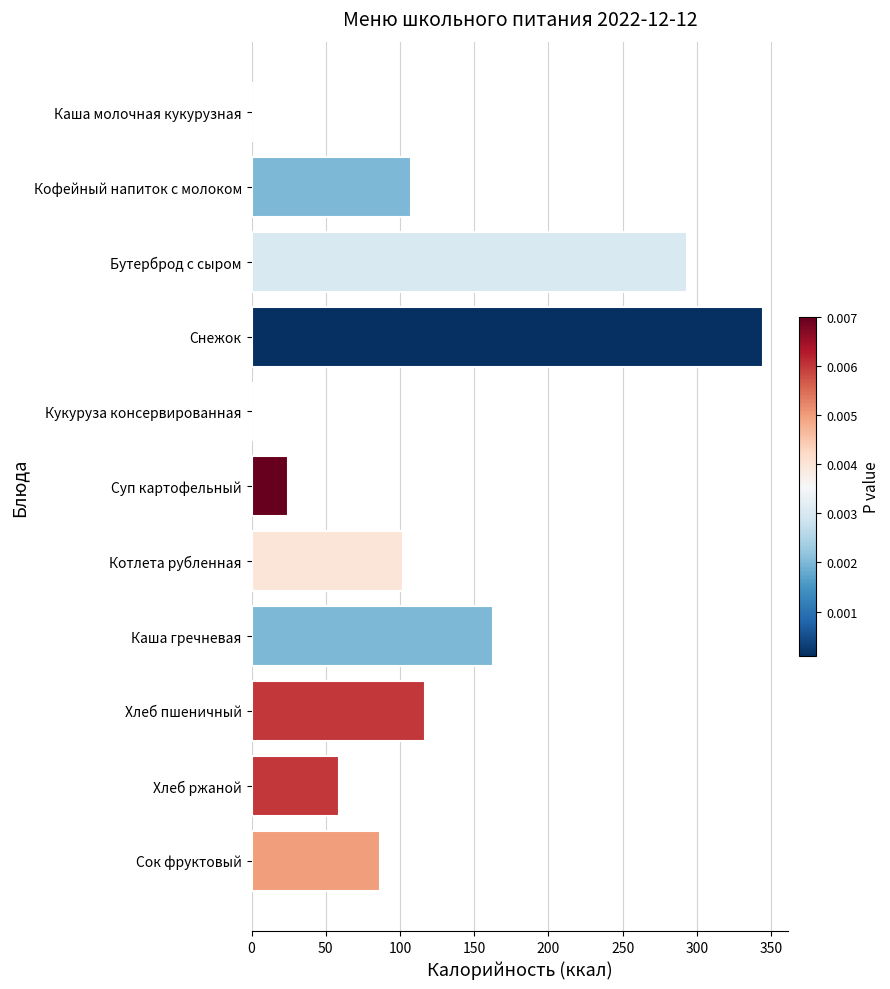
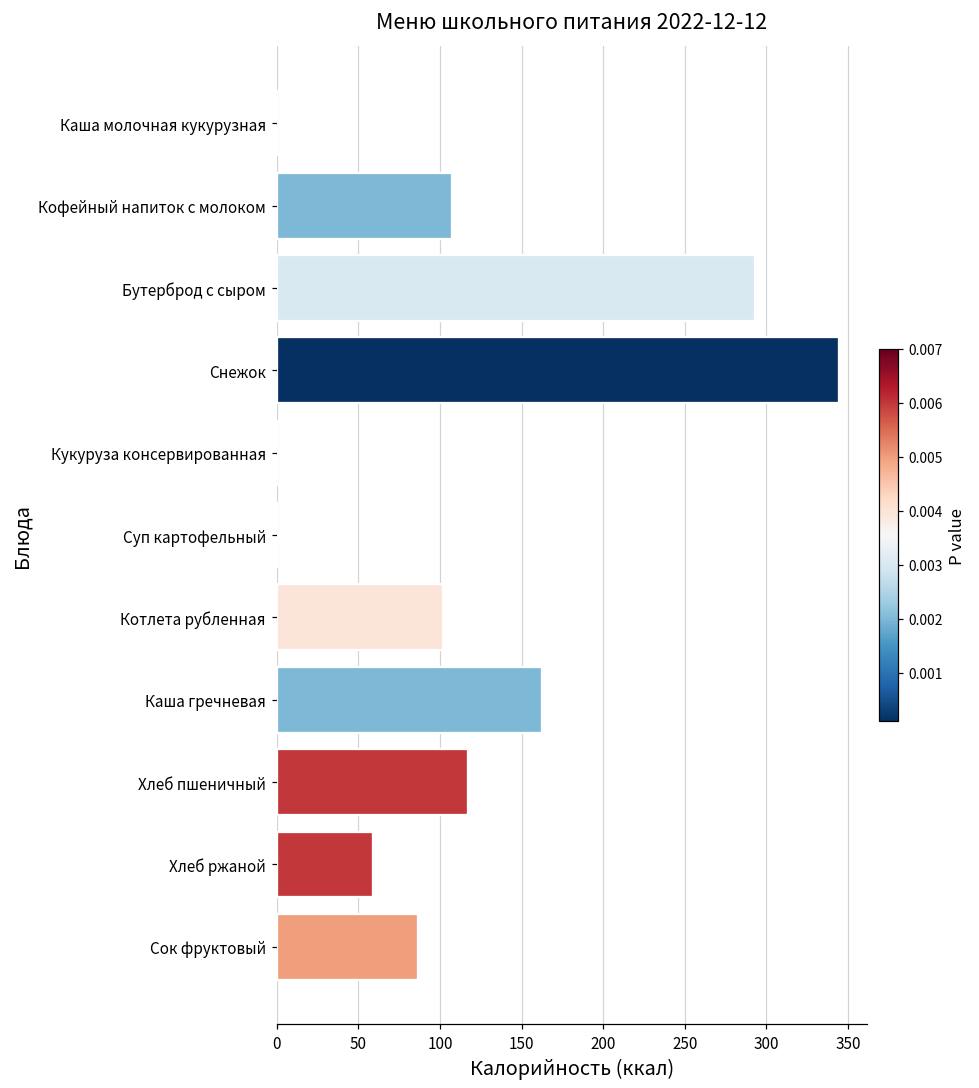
Суп картофельный: 24 -> 0
